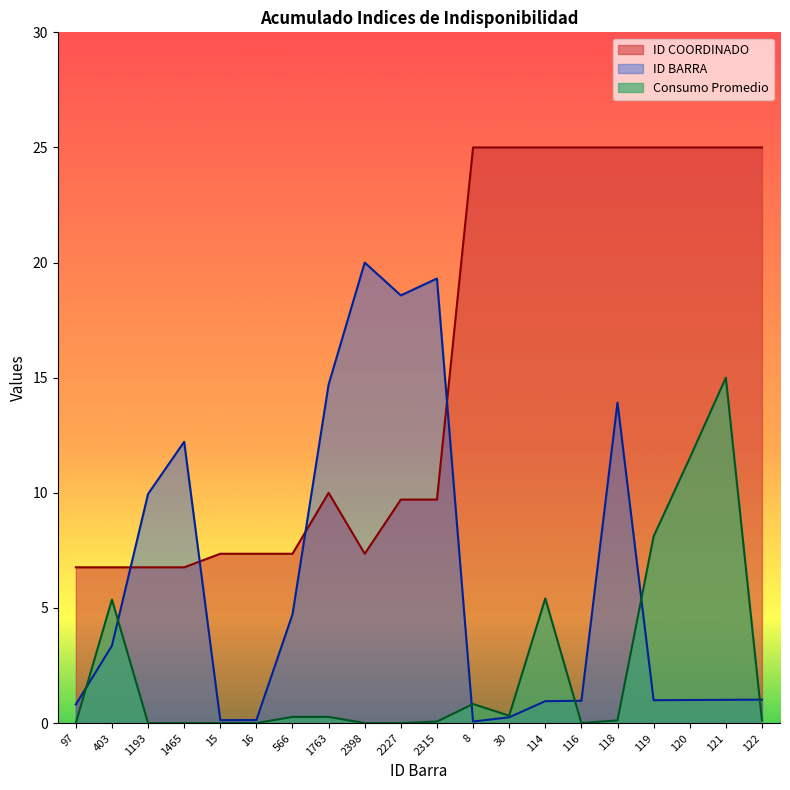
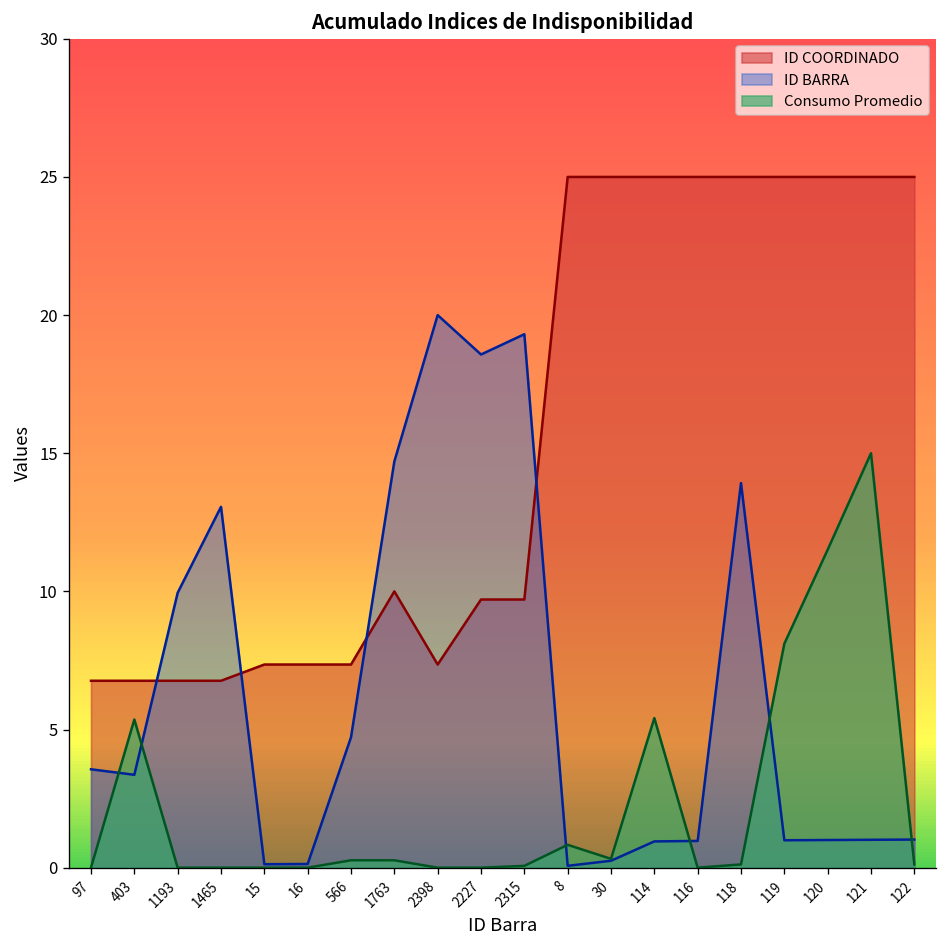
ID BARRA, 97: 0.8 -> 3.6
ID BARRA, 1465: 12.2 -> 13.1
